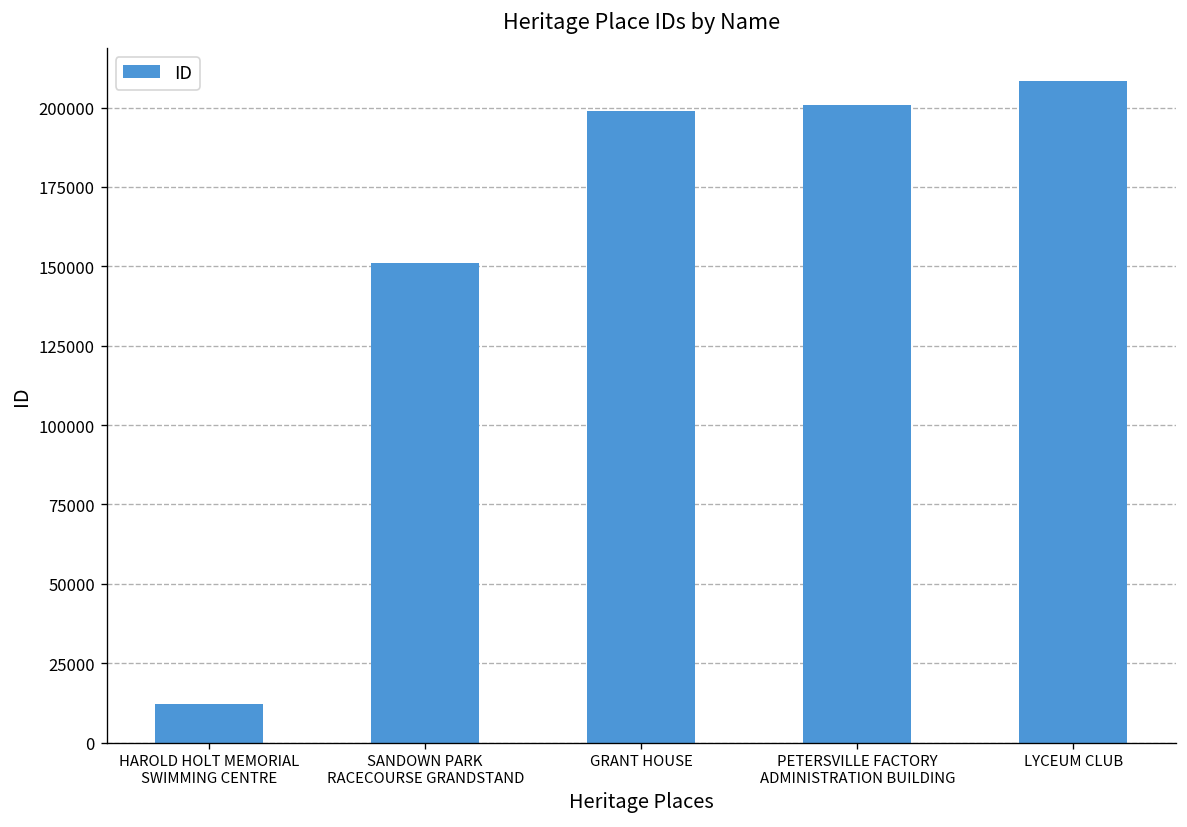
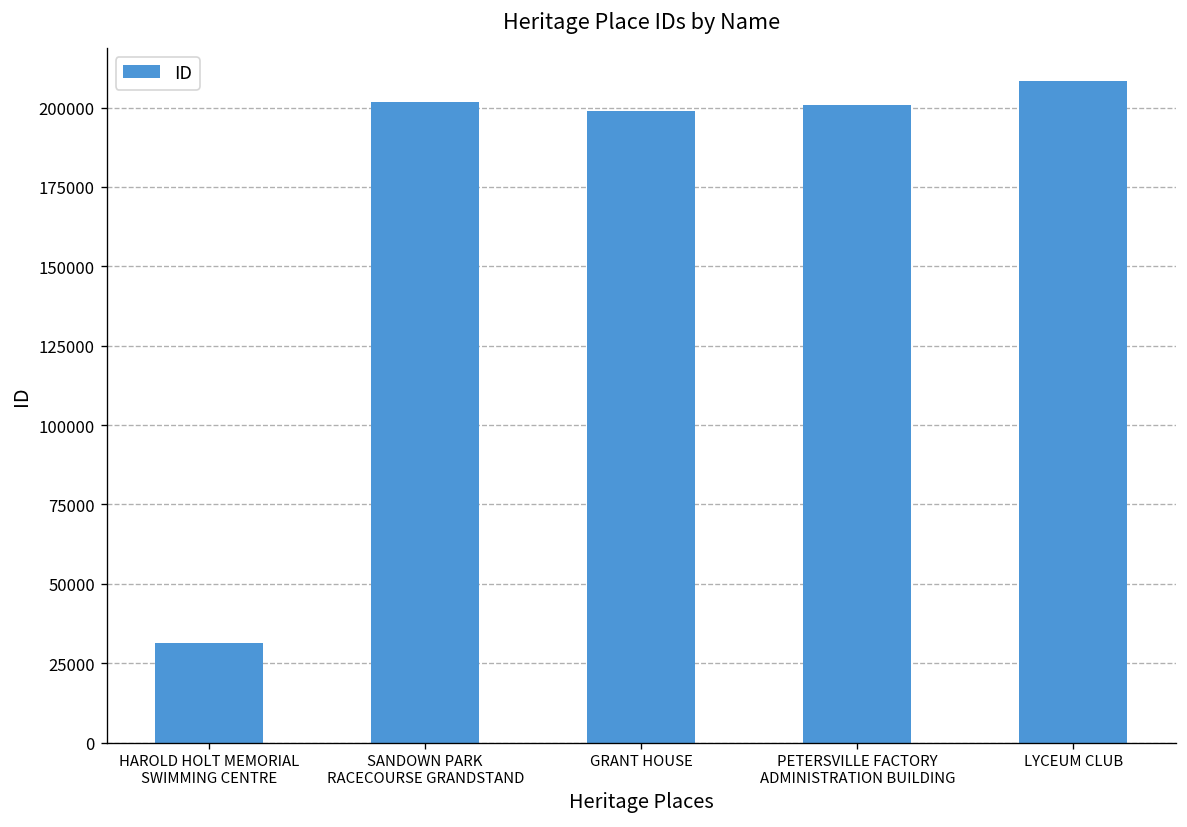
HAROLD HOLT MEMORIAL SWIMMING CENTRE: 12000 -> 31000
SANDOWN PARK RACECOURSE GRANDSTAND: 151000 -> 202000
